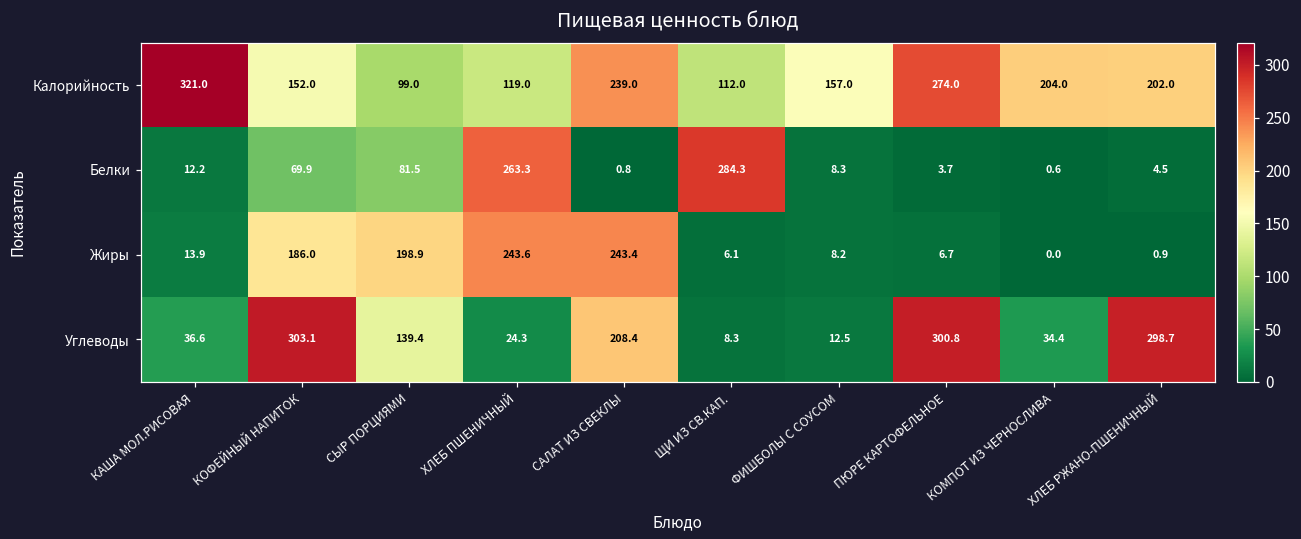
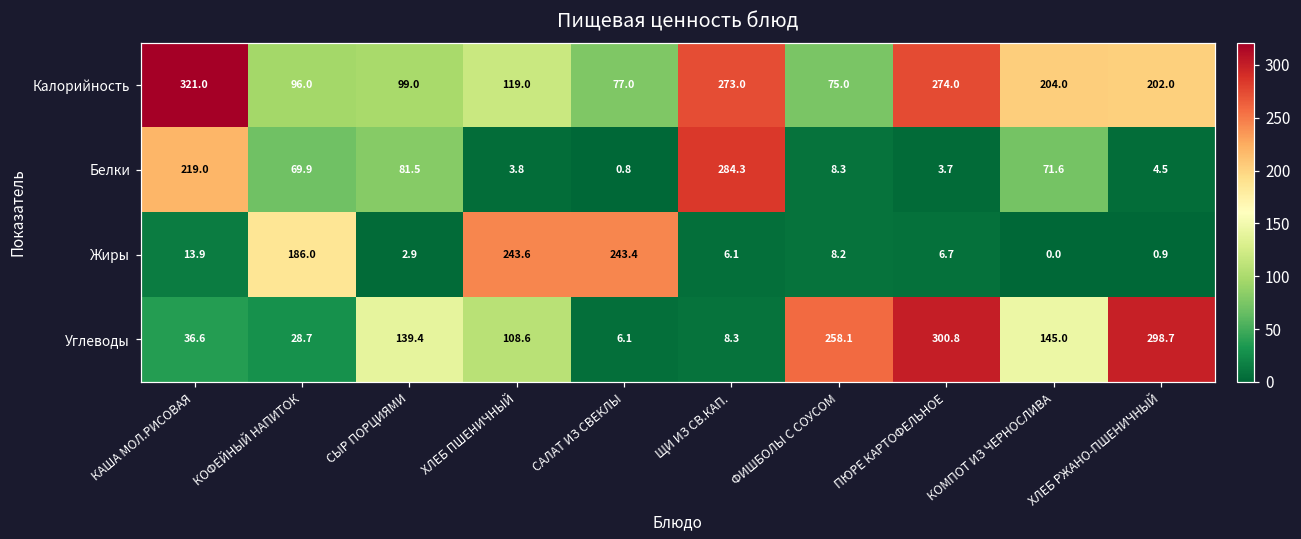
Калорийность, КОФЕЙНЫЙ НАПИТОК: 152.0 -> 96.0
Калорийность, САЛАТ ИЗ СВЕКЛЫ: 239.0 -> 77.0
Калорийность, ЩИ ИЗ СВ.КАП.: 112.0 -> 273.0
Калорийность, ФИШБОЛЫ С СОУСОМ: 157.0 -> 75.0
Белки, КАША МОЛ.РИСОВАЯ: 12.2 -> 219.0
Белки, ХЛЕБ ПШЕНИЧНЫЙ: 263.3 -> 3.8
Белки, КОМПОТ ИЗ ЧЕРНОСЛИВА: 0.6 -> 71.6
Жиры, СЫР ПОРЦИЯМИ: 198.9 -> 2.9
Углеводы, КОФЕЙНЫЙ НАПИТОК: 303.1 -> 28.7
Углеводы, ХЛЕБ ПШЕНИЧНЫЙ: 24.3 -> 108.6
Углеводы, САЛАТ ИЗ СВЕКЛЫ: 208.4 -> 6.1
Углеводы, ФИШБОЛЫ С СОУСОМ: 12.5 -> 258.1
Углеводы, КОМПОТ ИЗ ЧЕРНОСЛИВА: 34.4 -> 145.0
